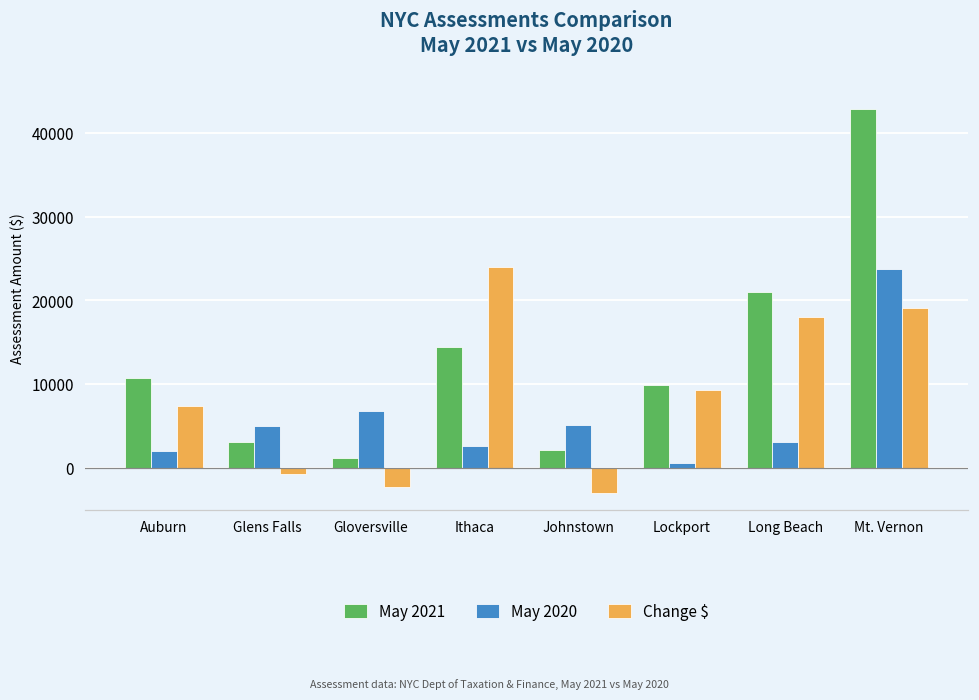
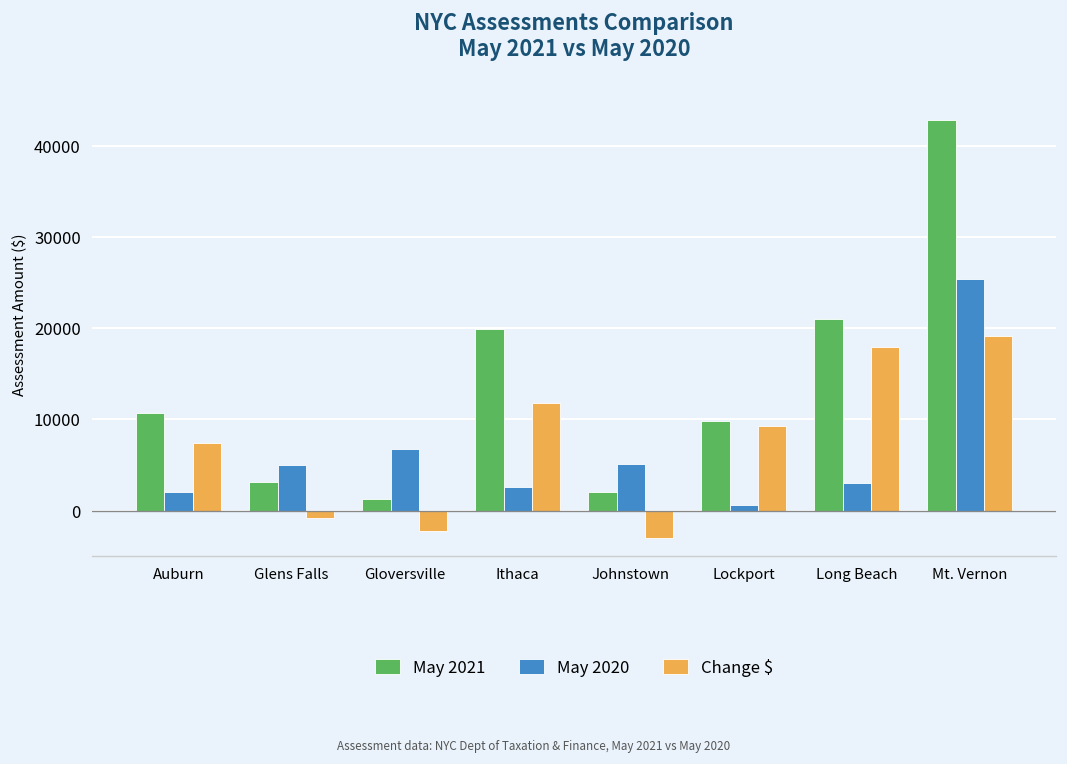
May 2021, Ithaca: 14000 -> 20000
Change $, Ithaca: 24000 -> 12000
May 2020, Mt. Vernon: 24000 -> 25000
